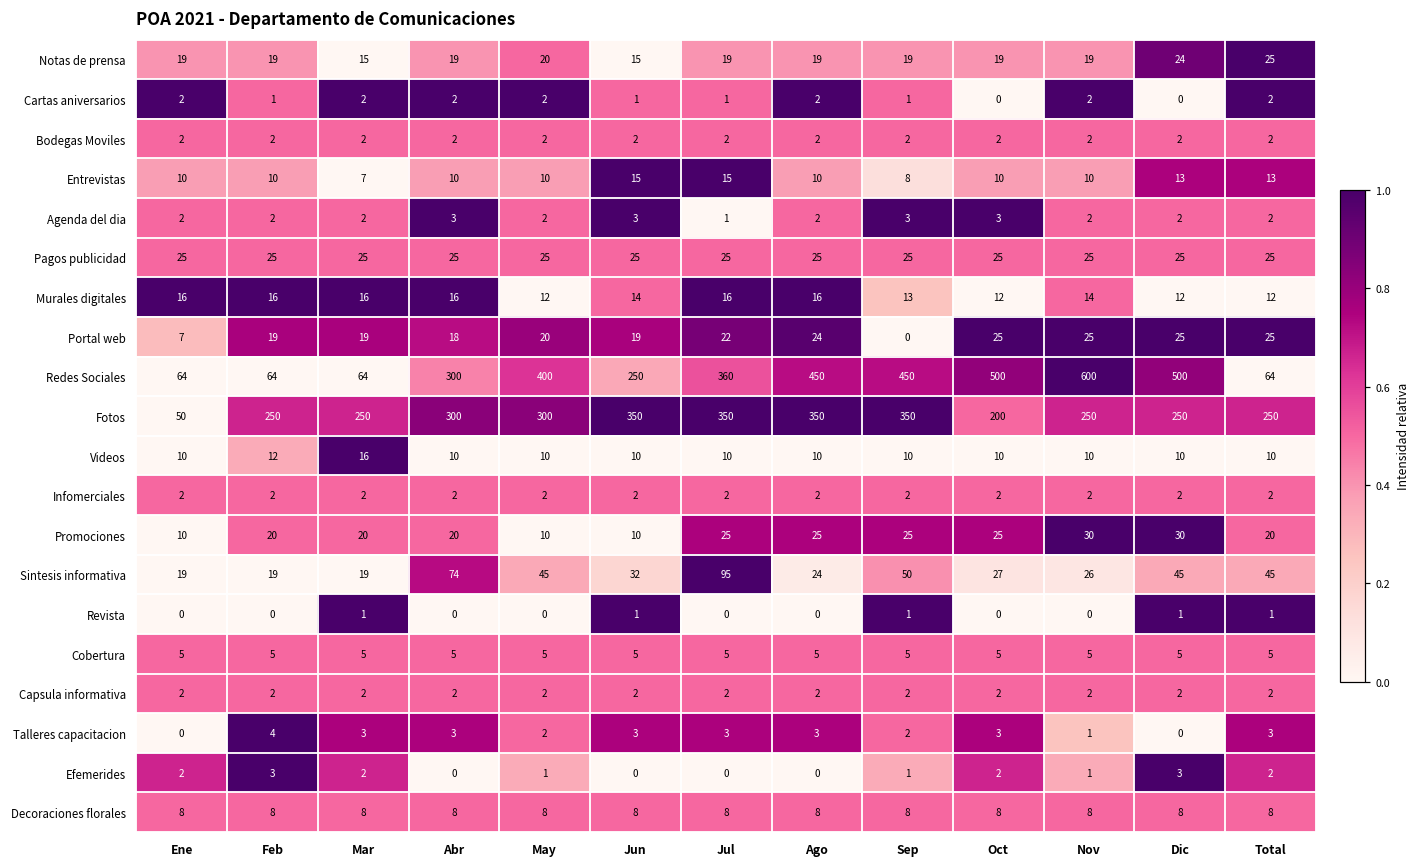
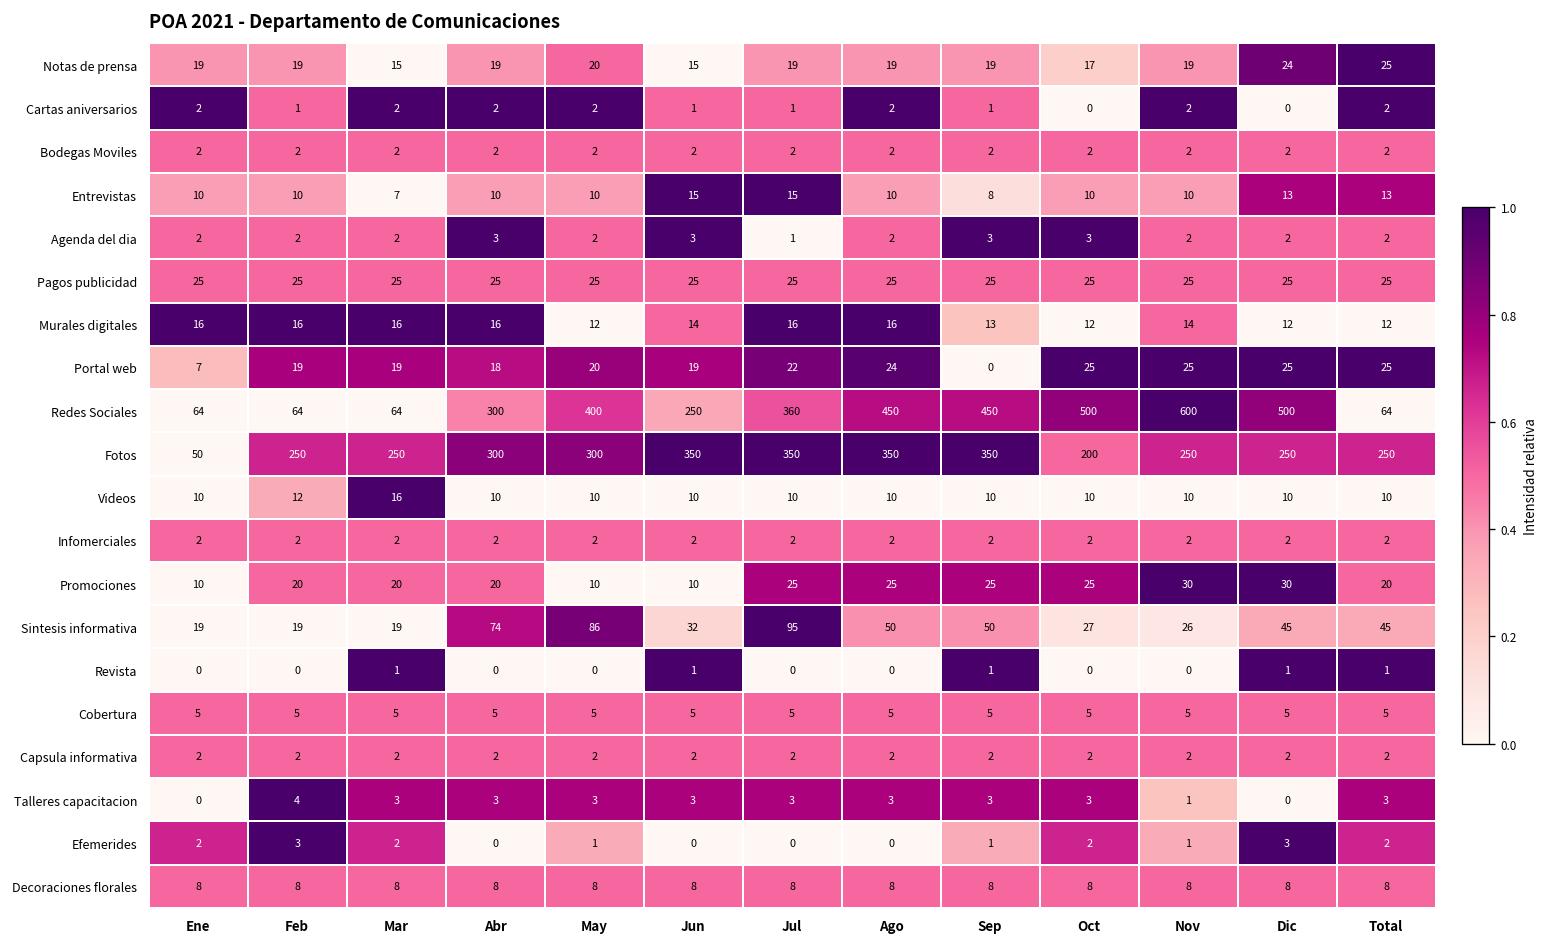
Notas de prensa, Oct: 19 -> 17
Sintesis informativa, May: 45 -> 86
Sintesis informativa, Ago: 24 -> 50
Talleres capacitacion, May: 2 -> 3
Talleres capacitacion, Sep: 2 -> 3
